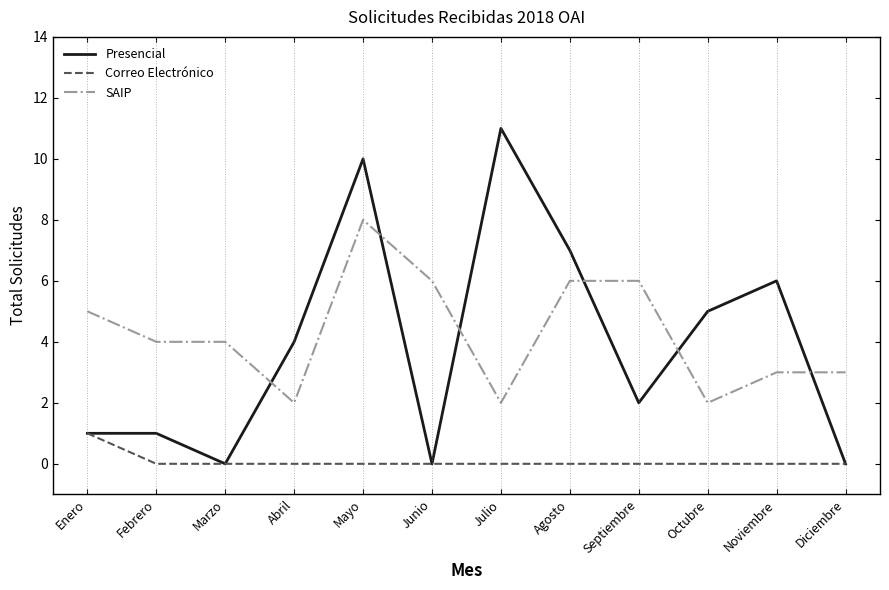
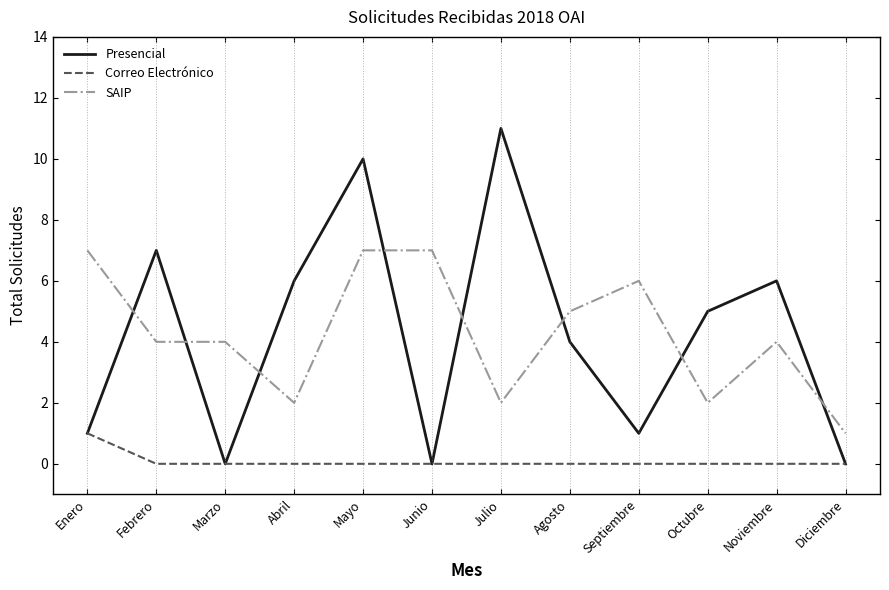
SAIP, Enero: 5 -> 7
Presencial, Febrero: 1 -> 7
Presencial, Abril: 4 -> 6
SAIP, Mayo: 8 -> 7
SAIP, Junio: 6 -> 7
Presencial, Agosto: 7 -> 4
SAIP, Agosto: 6 -> 5
Presencial, Septiembre: 2 -> 1
SAIP, Noviembre: 3 -> 4
SAIP, Diciembre: 3 -> 1
